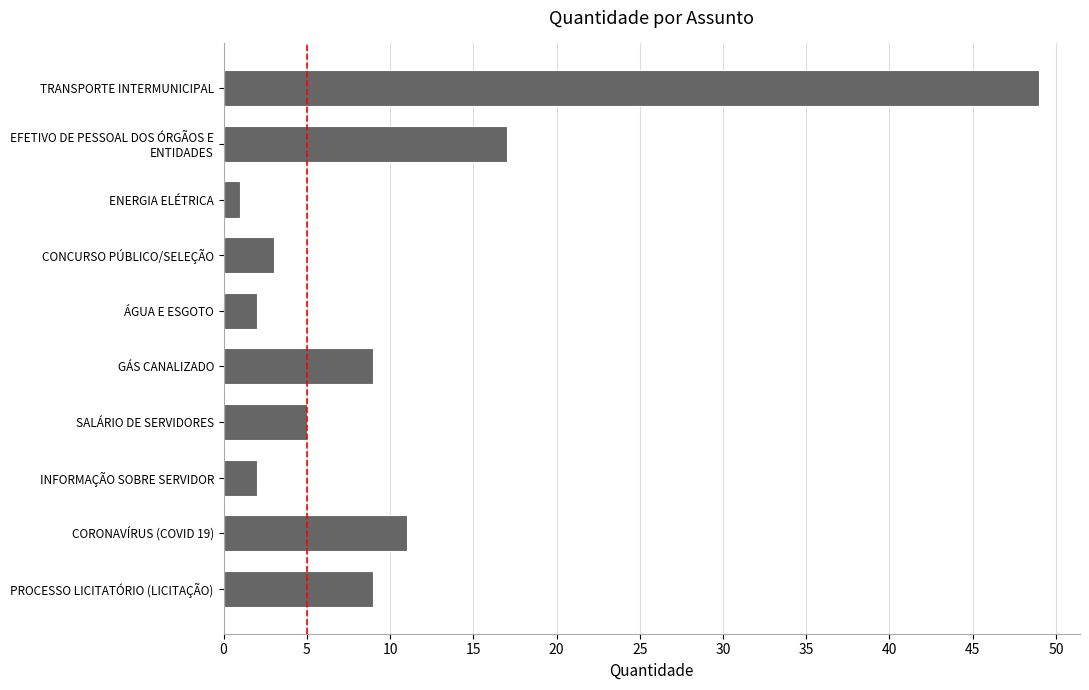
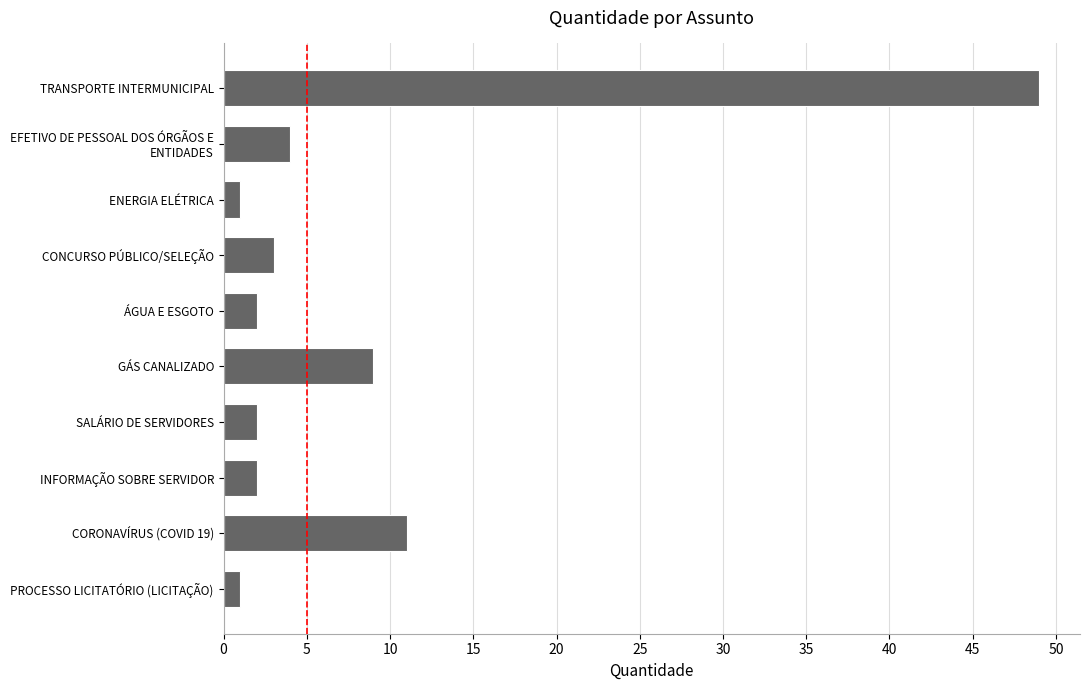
EFETIVO DE PESSOAL DOS ÓRGÃOS E ENTIDADES: 17 -> 4
SALÁRIO DE SERVIDORES: 5 -> 2
PROCESSO LICITATÓRIO (LICITAÇÃO): 9 -> 1
